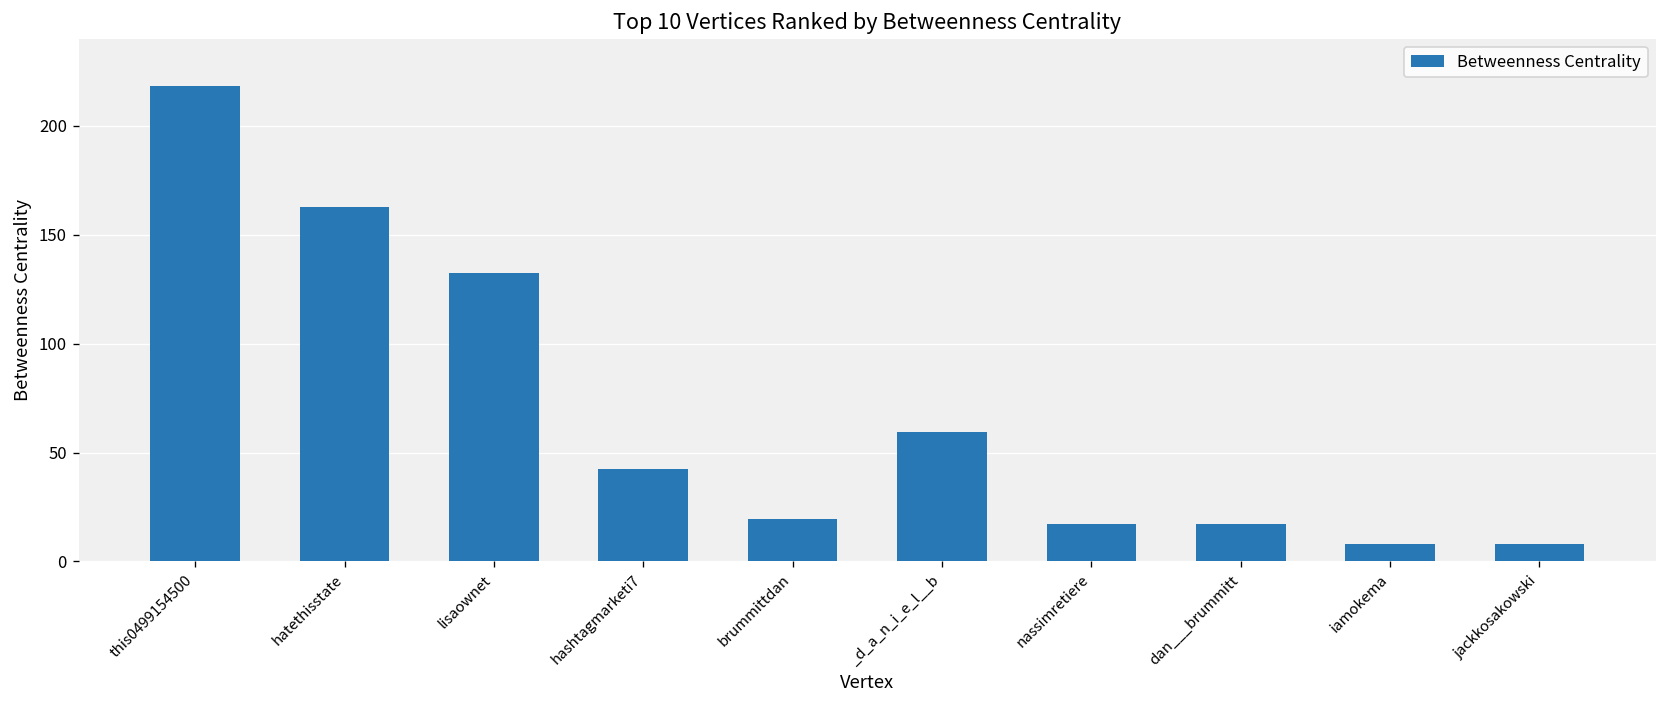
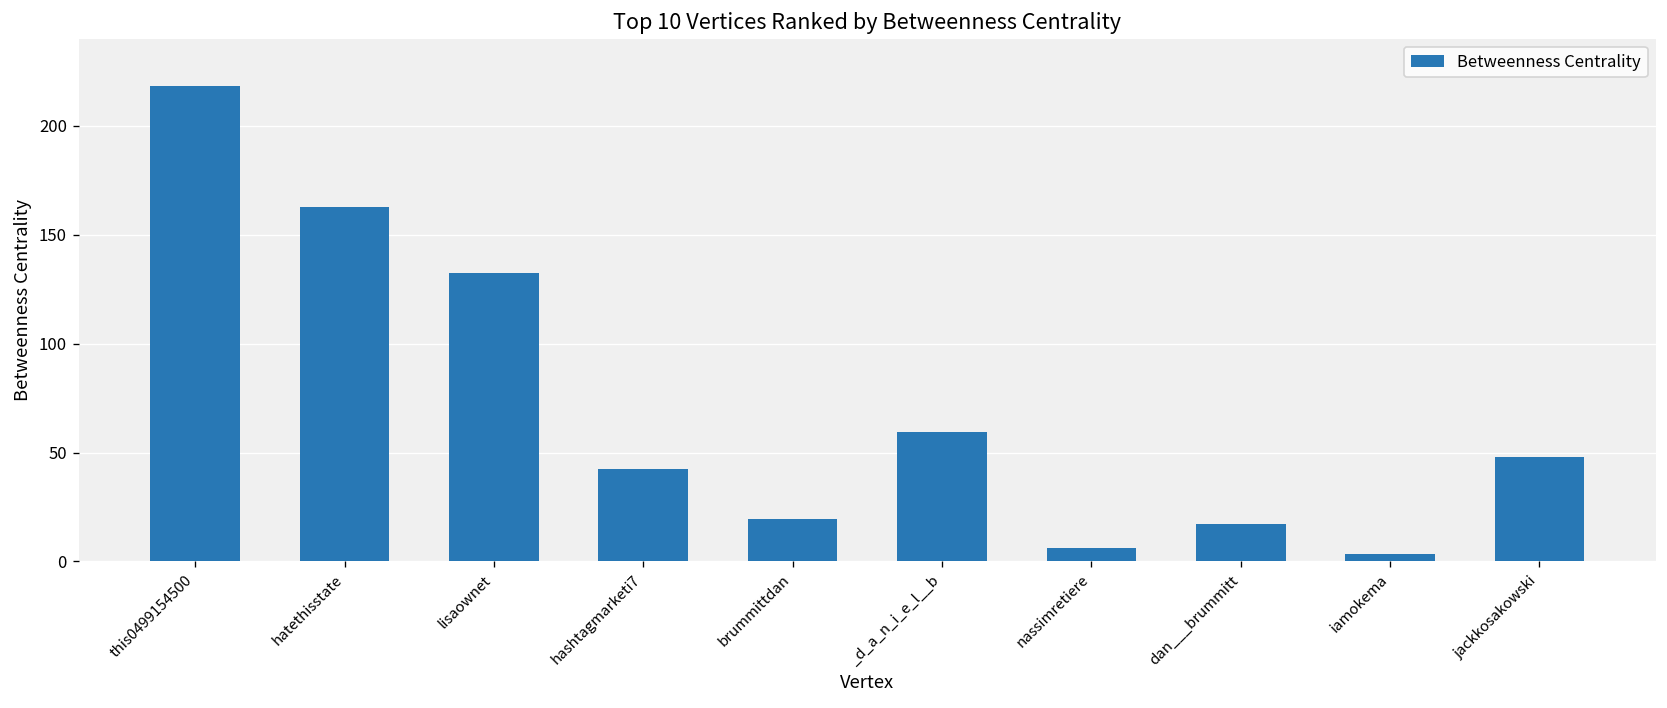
nassimretiere: 17 -> 6
iamokema: 8 -> 3
jackkosakowski: 8 -> 48
